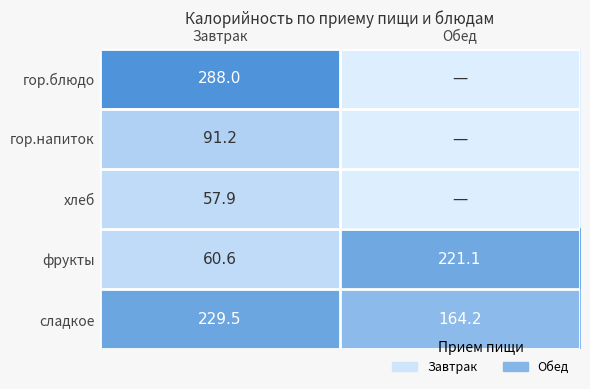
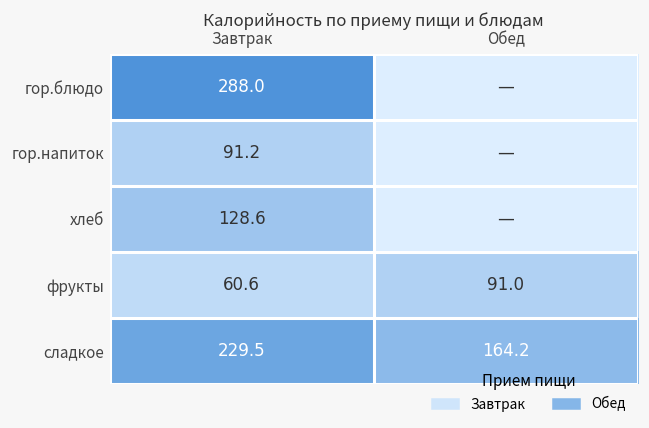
хлеб, Завтрак: 57.9 -> 128.6
фрукты, Обед: 221.1 -> 91.0
